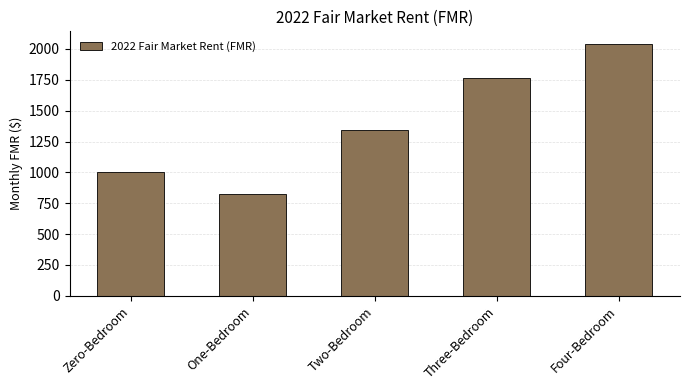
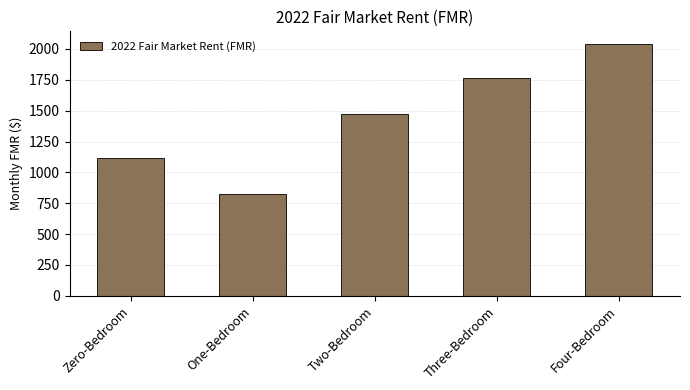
Zero-Bedroom: 1000 -> 1120
Two-Bedroom: 1340 -> 1470
